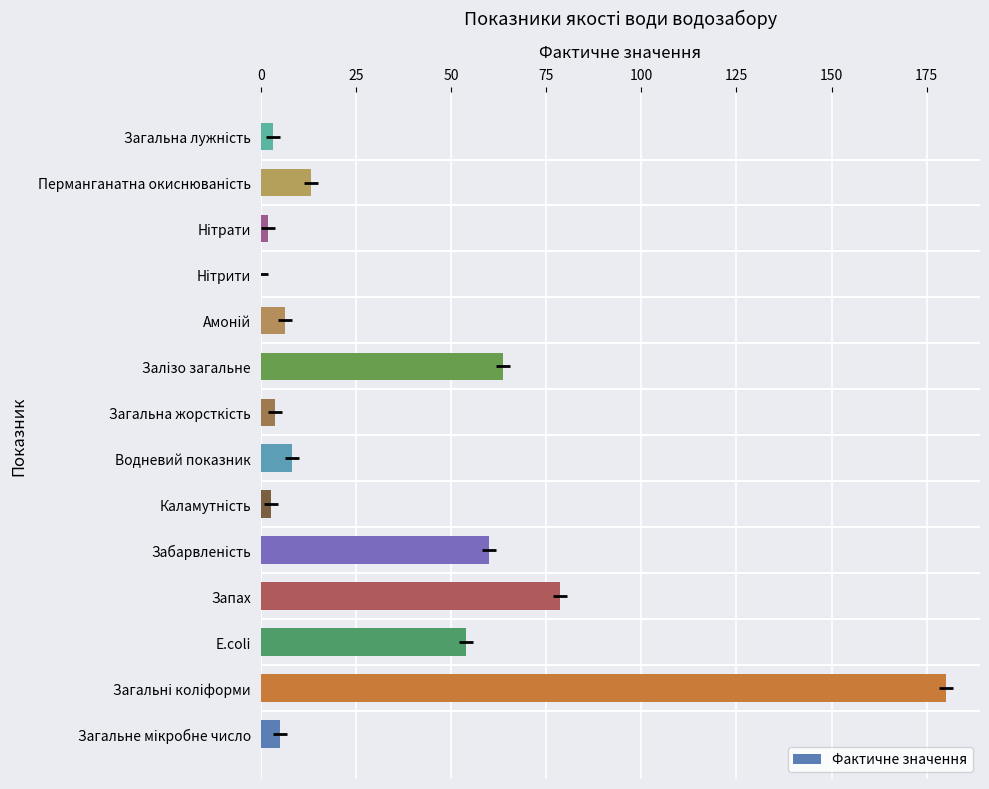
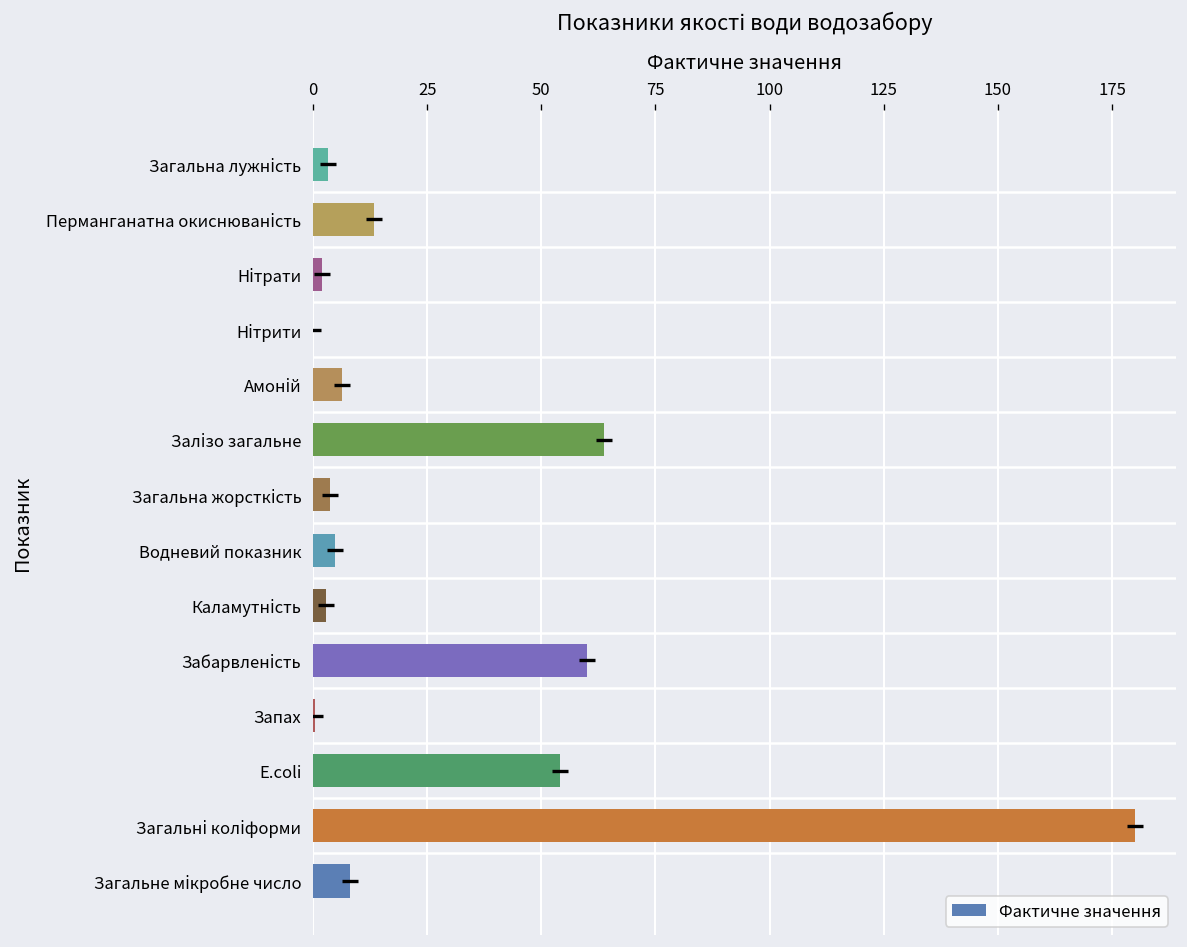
Фактичне значення, Водневий показник: 8 -> 5
Фактичне значення, Запах: 79 -> 1
Фактичне значення, Загальне мікробне число: 5 -> 8
